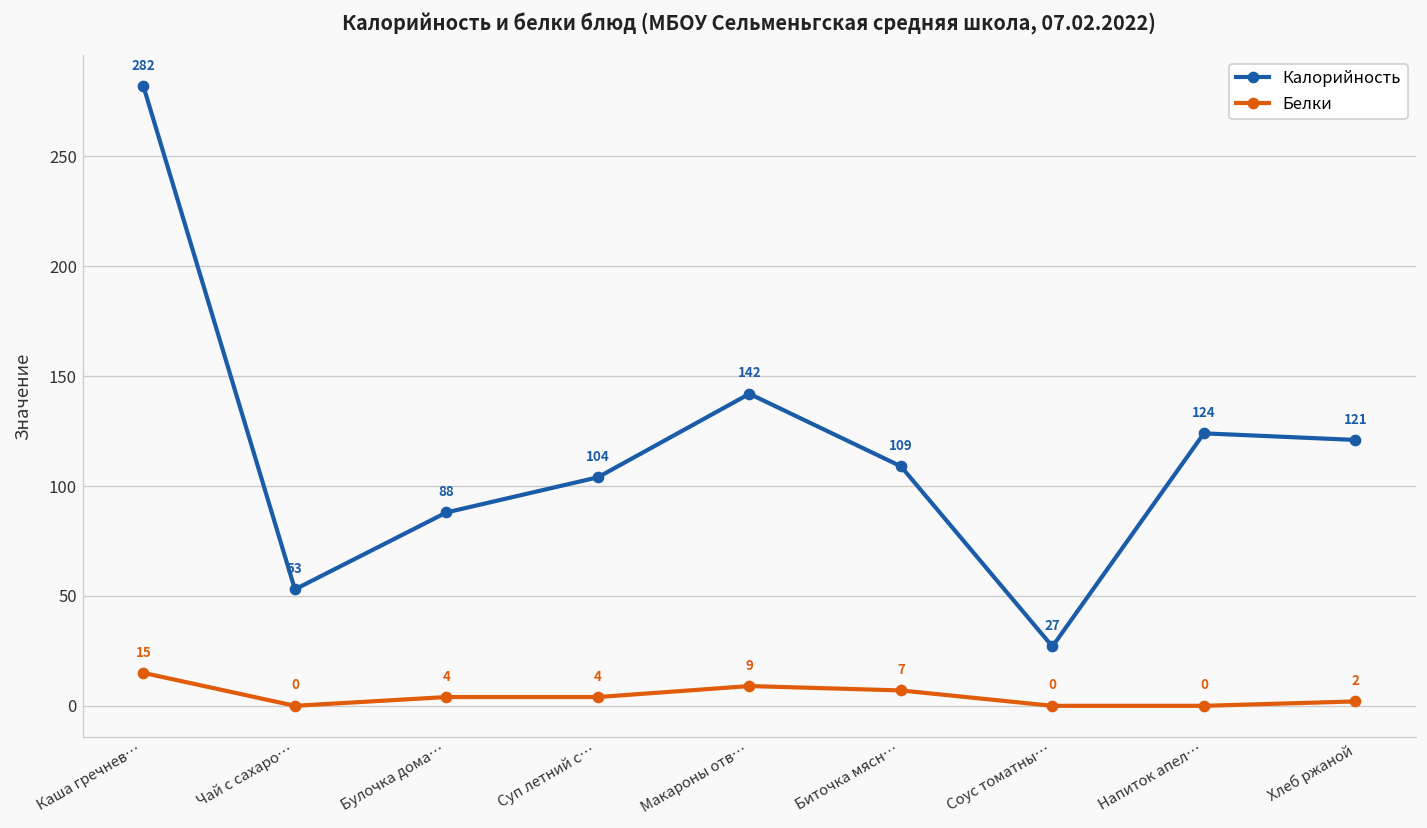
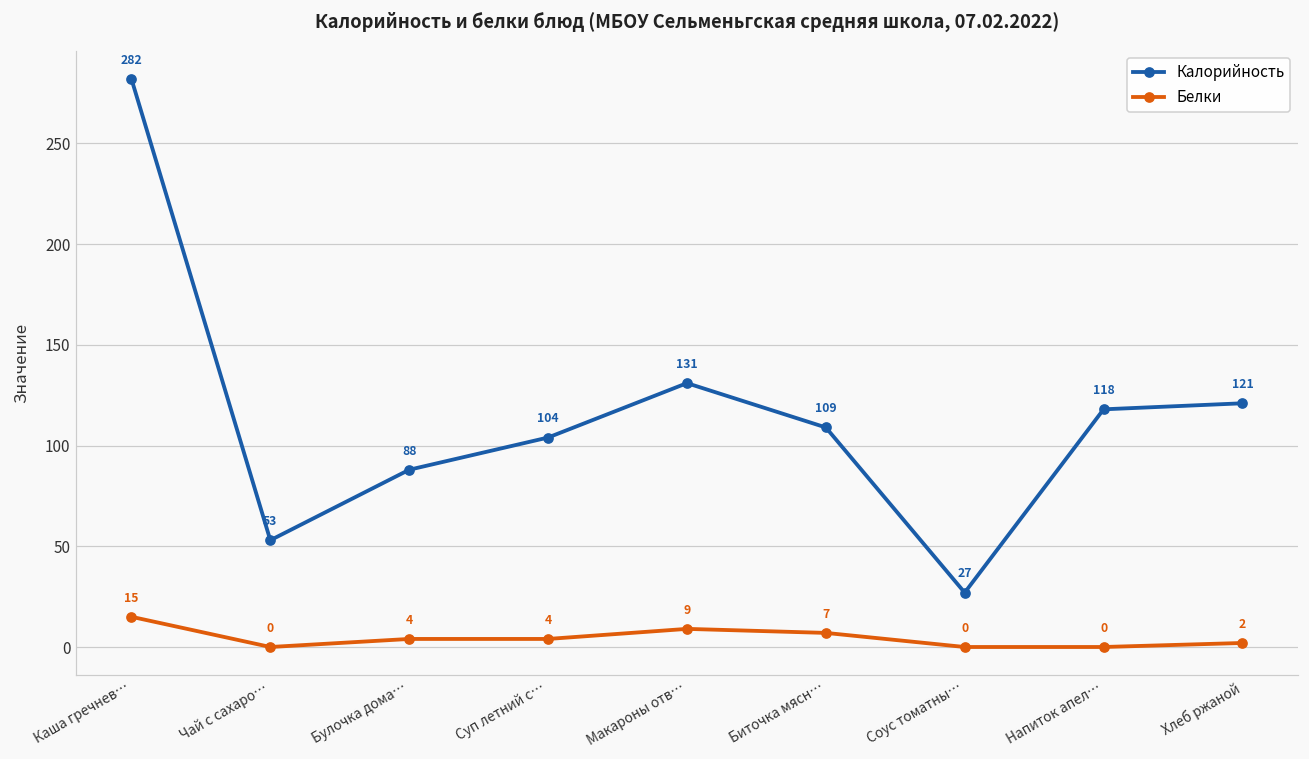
Калорийность, Макароны отв…: 142 -> 131
Калорийность, Напиток апел…: 124 -> 118
